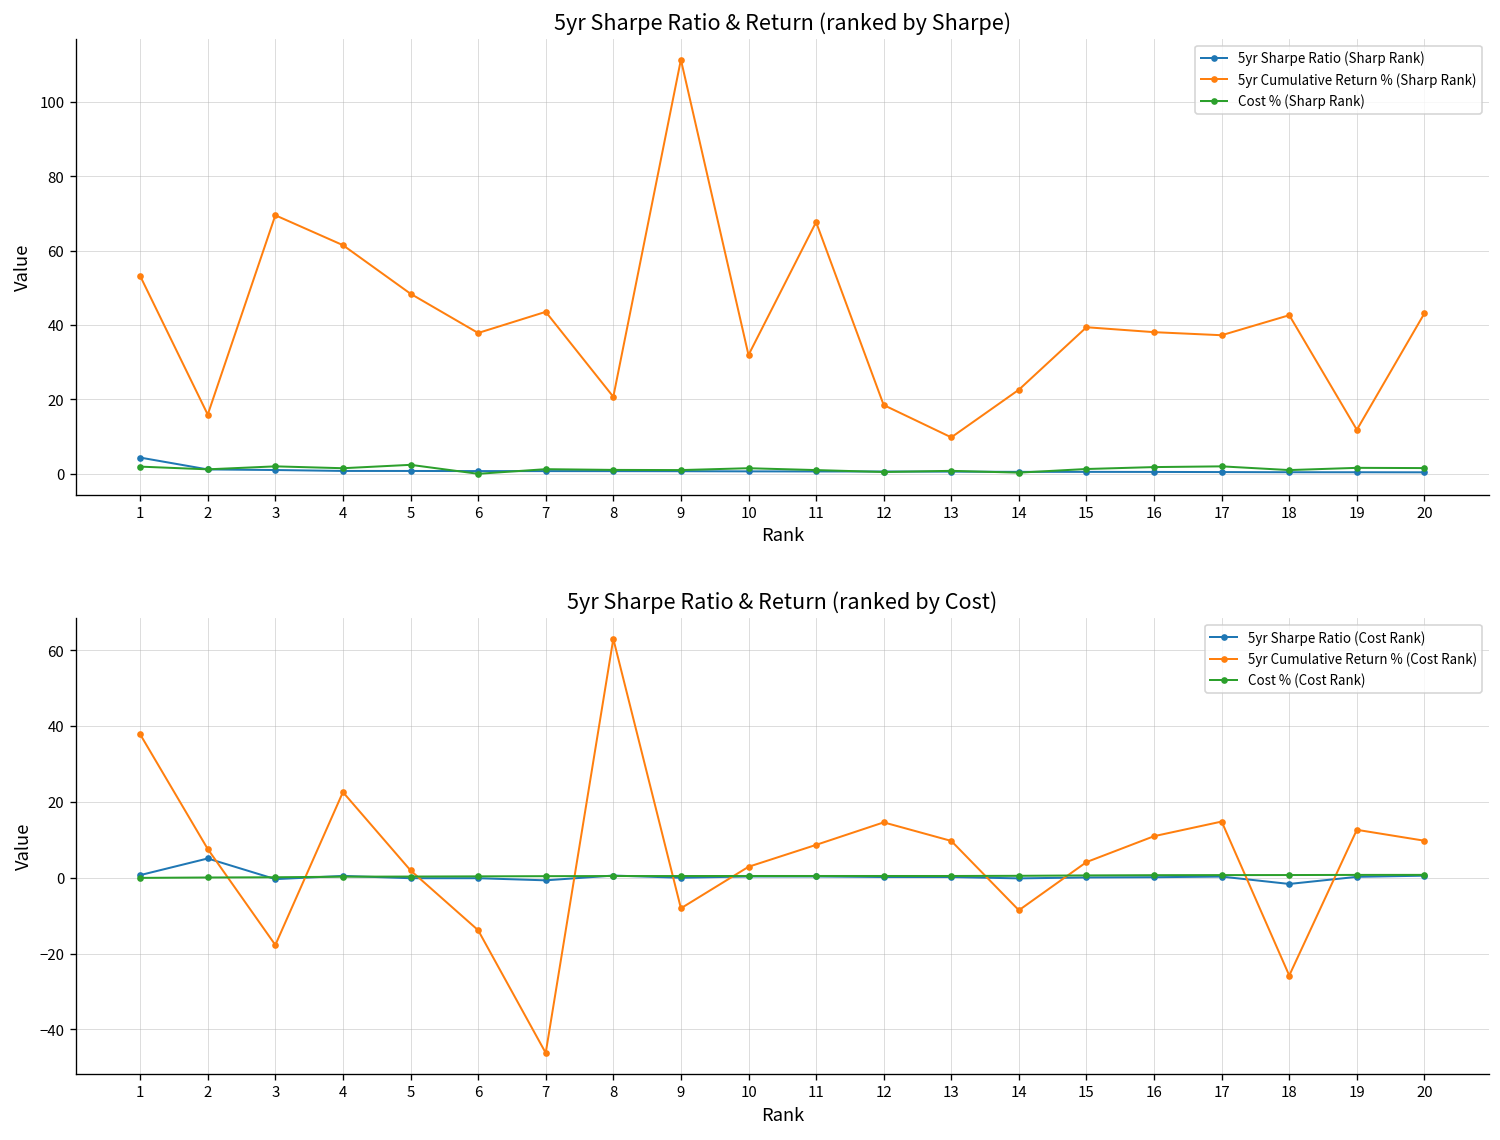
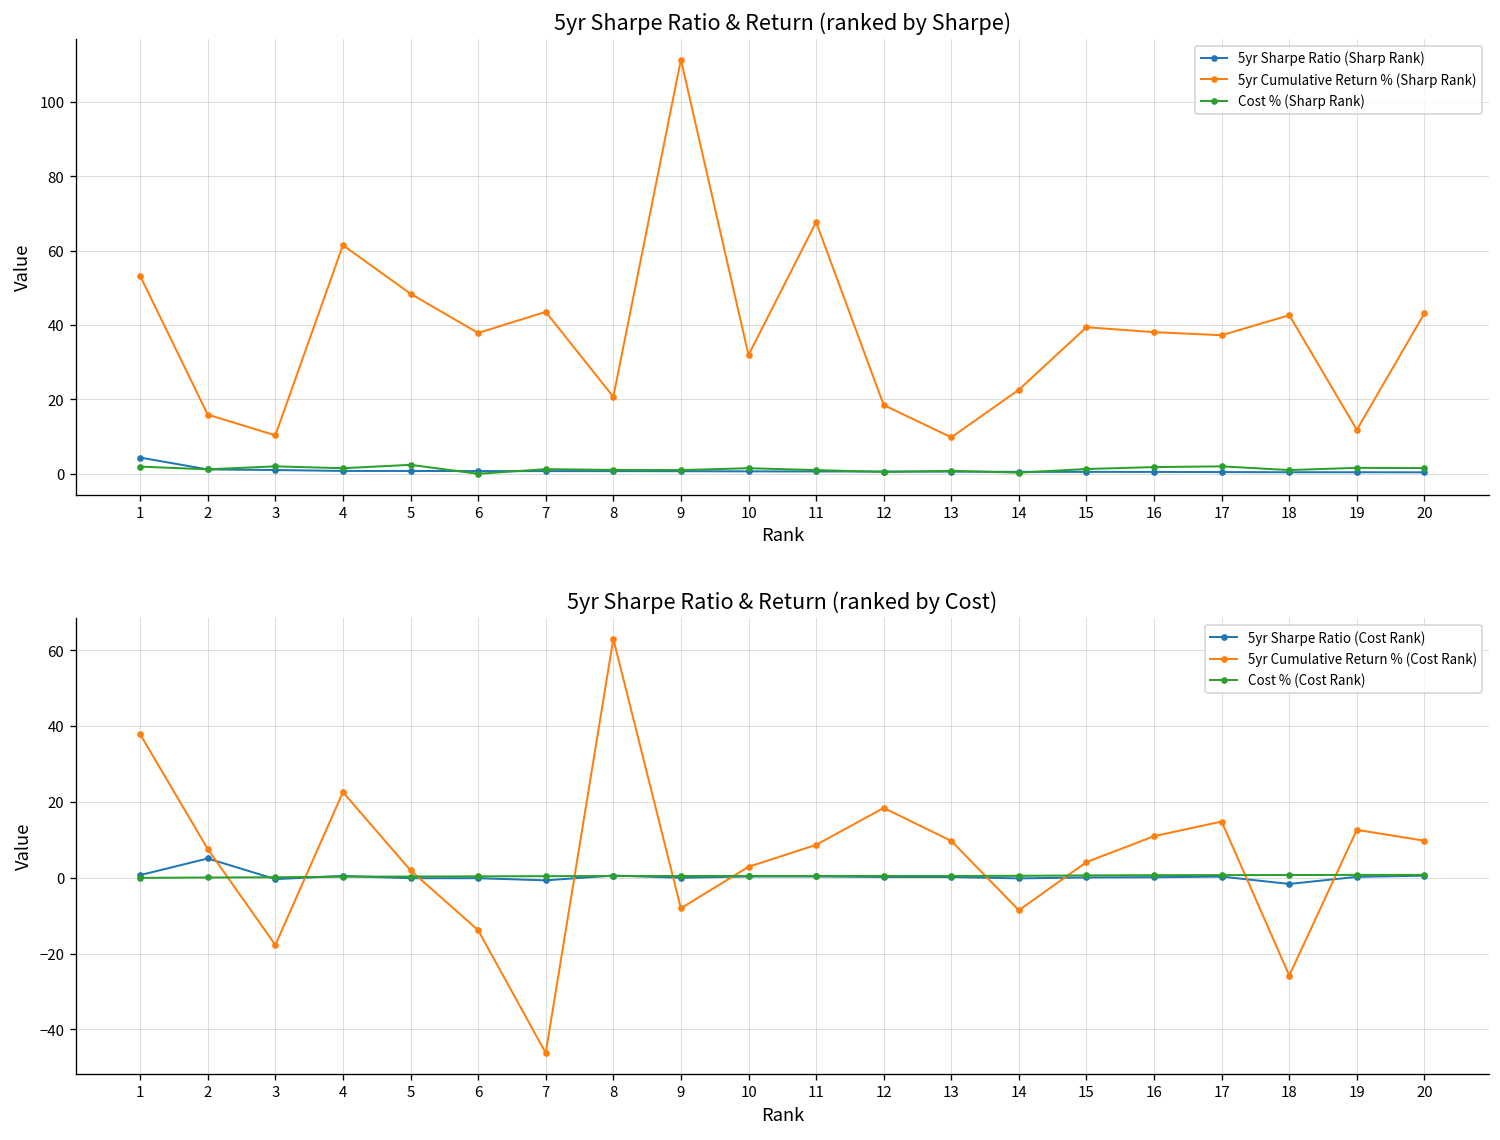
5yr Sharpe Ratio & Return (ranked by Sharpe), 5yr Cumulative Return % (Sharp Rank), 3: 70 -> 10
5yr Sharpe Ratio & Return (ranked by Cost), 5yr Cumulative Return % (Cost Rank), 12: 15 -> 18
